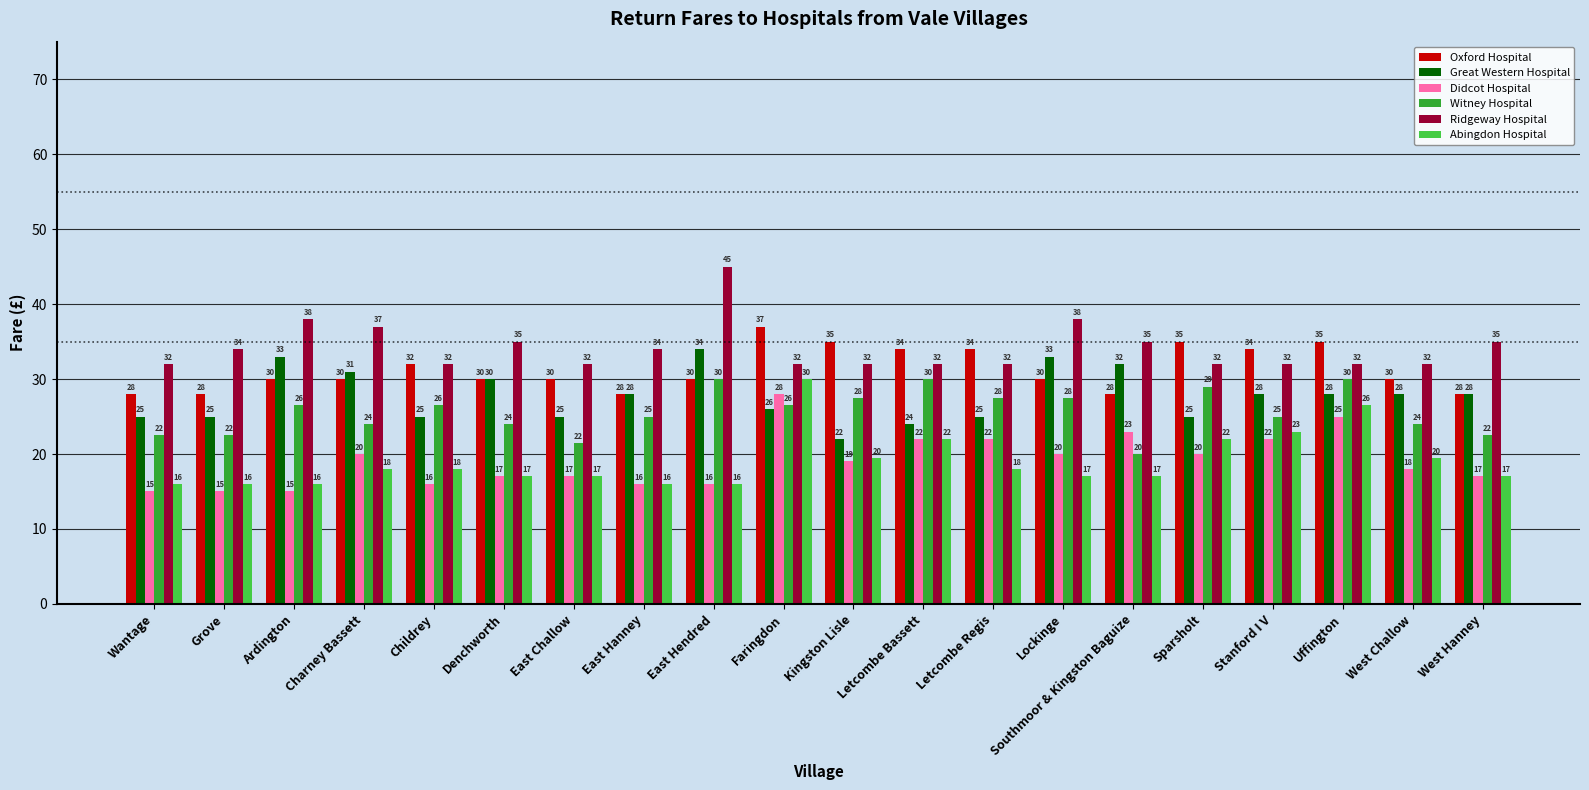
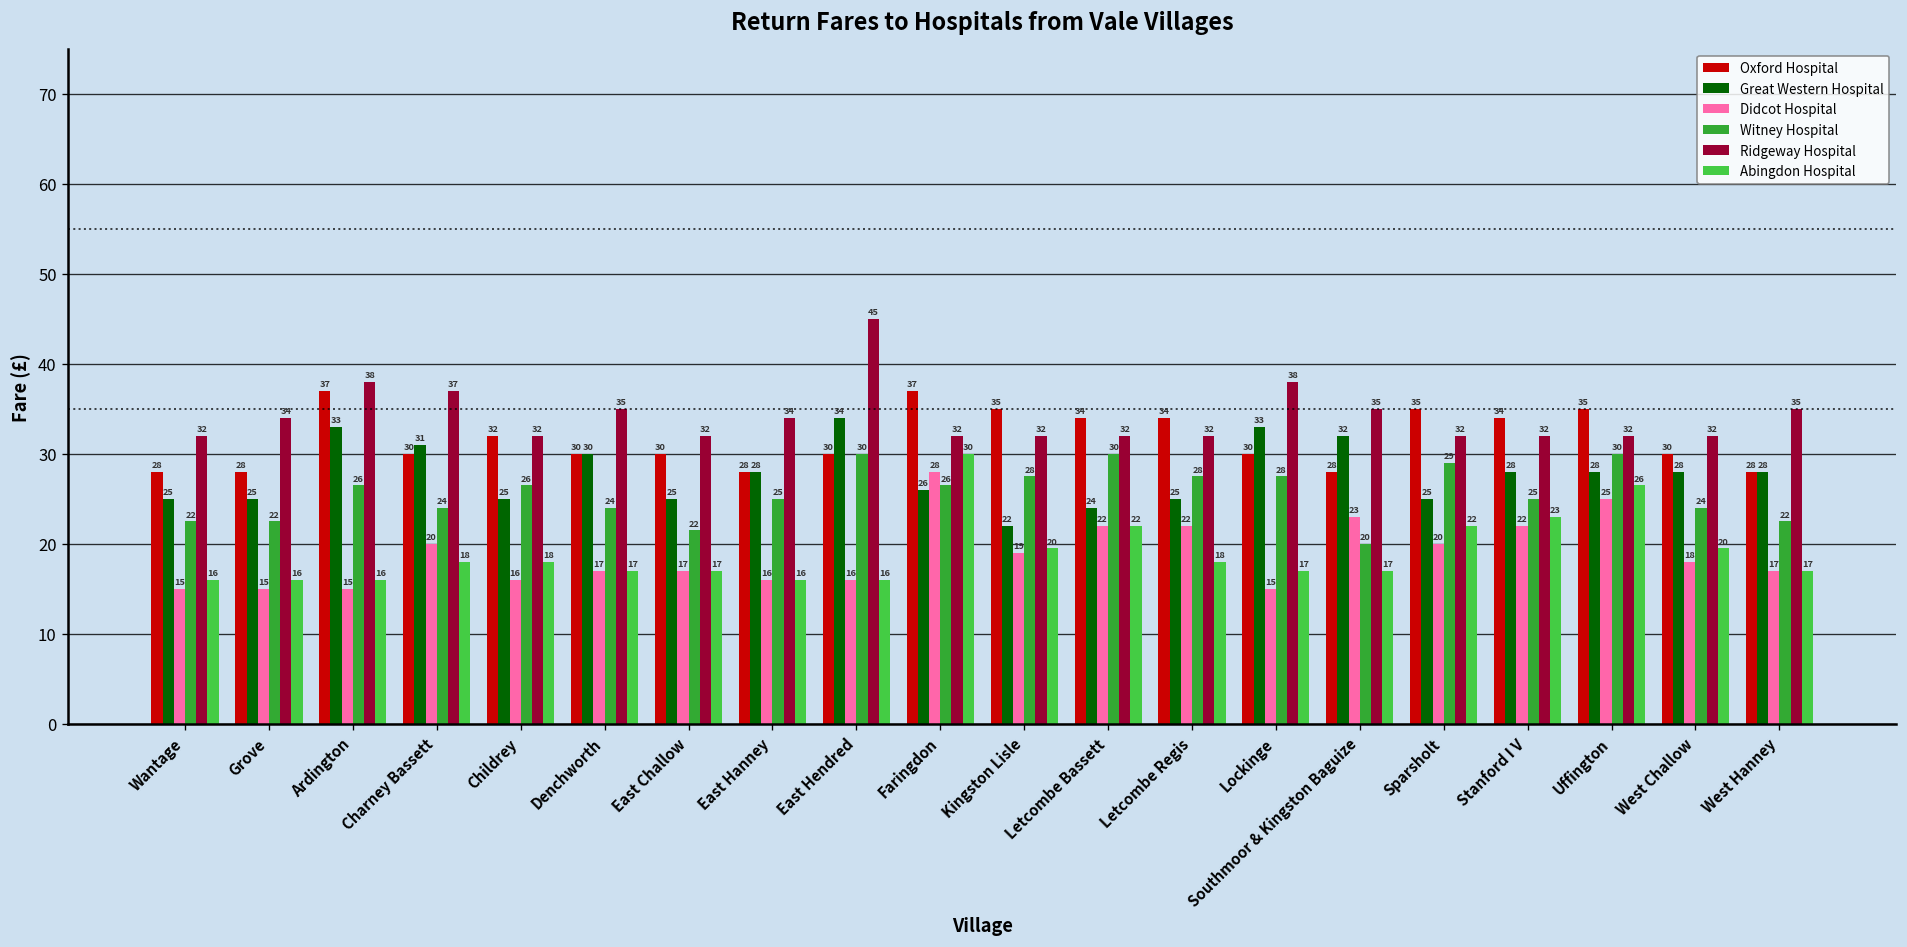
Oxford Hospital, Ardington: 30 -> 37
Didcot Hospital, Lockinge: 20 -> 15
